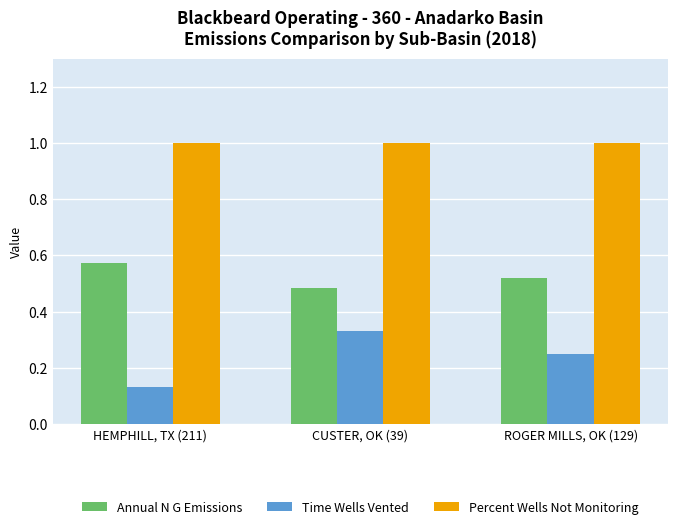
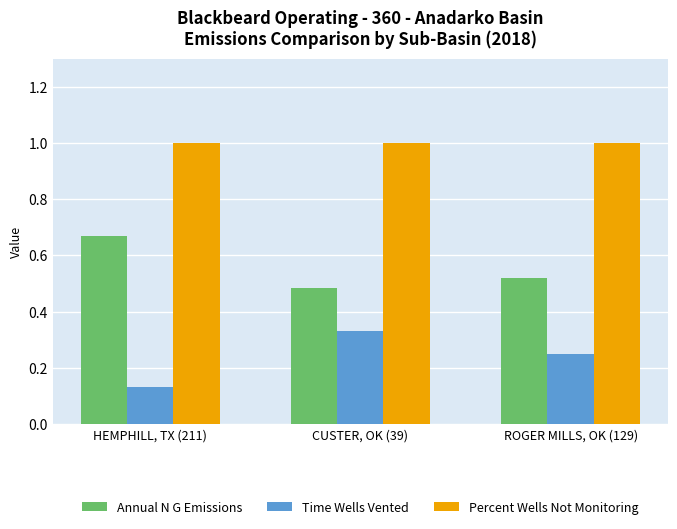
Annual N G Emissions, HEMPHILL, TX (211): 0.57 -> 0.67
